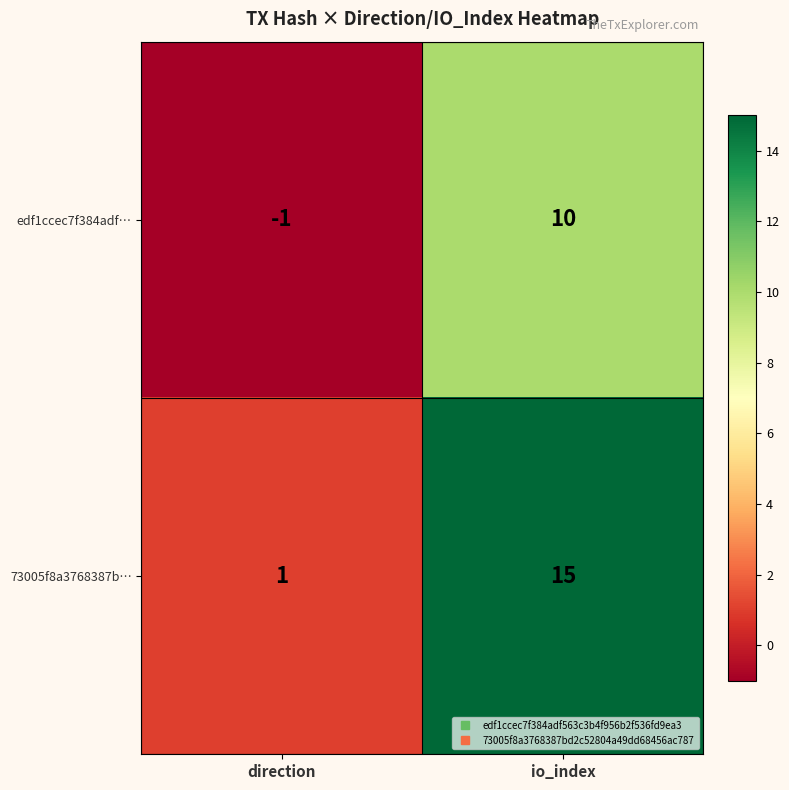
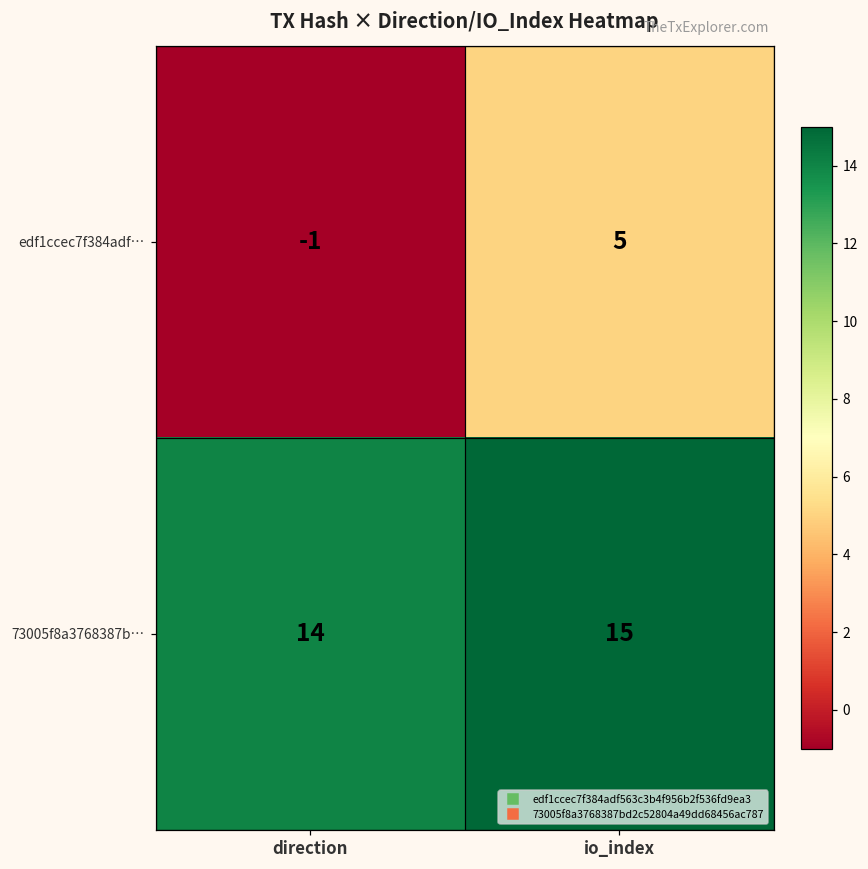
edf1ccec7f384adf…, io_index: 10 -> 5
73005f8a3768387b…, direction: 1 -> 14
